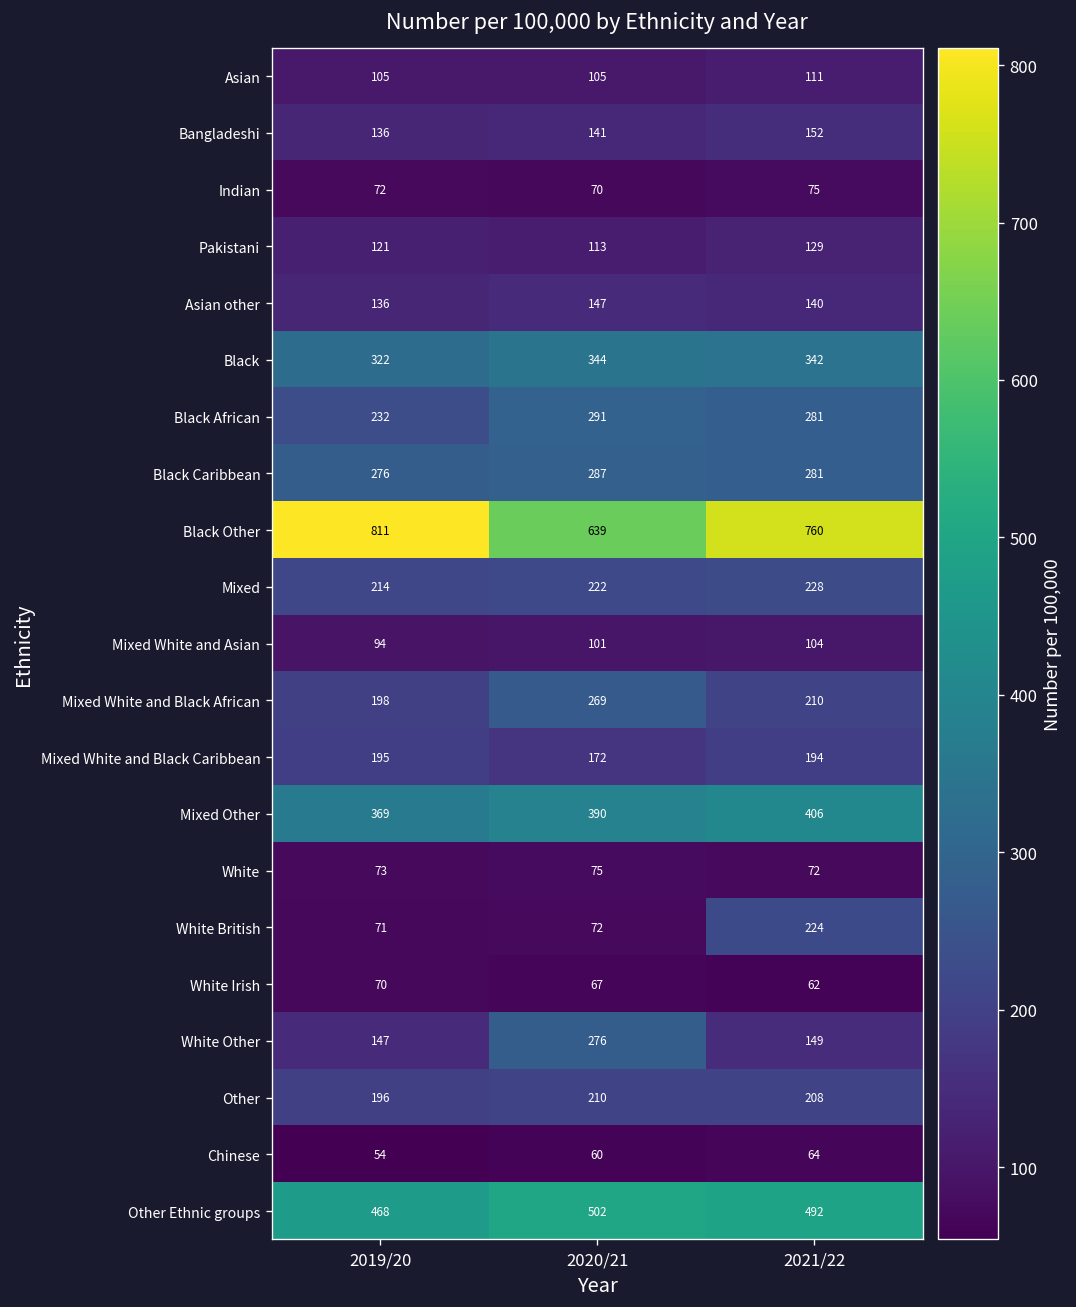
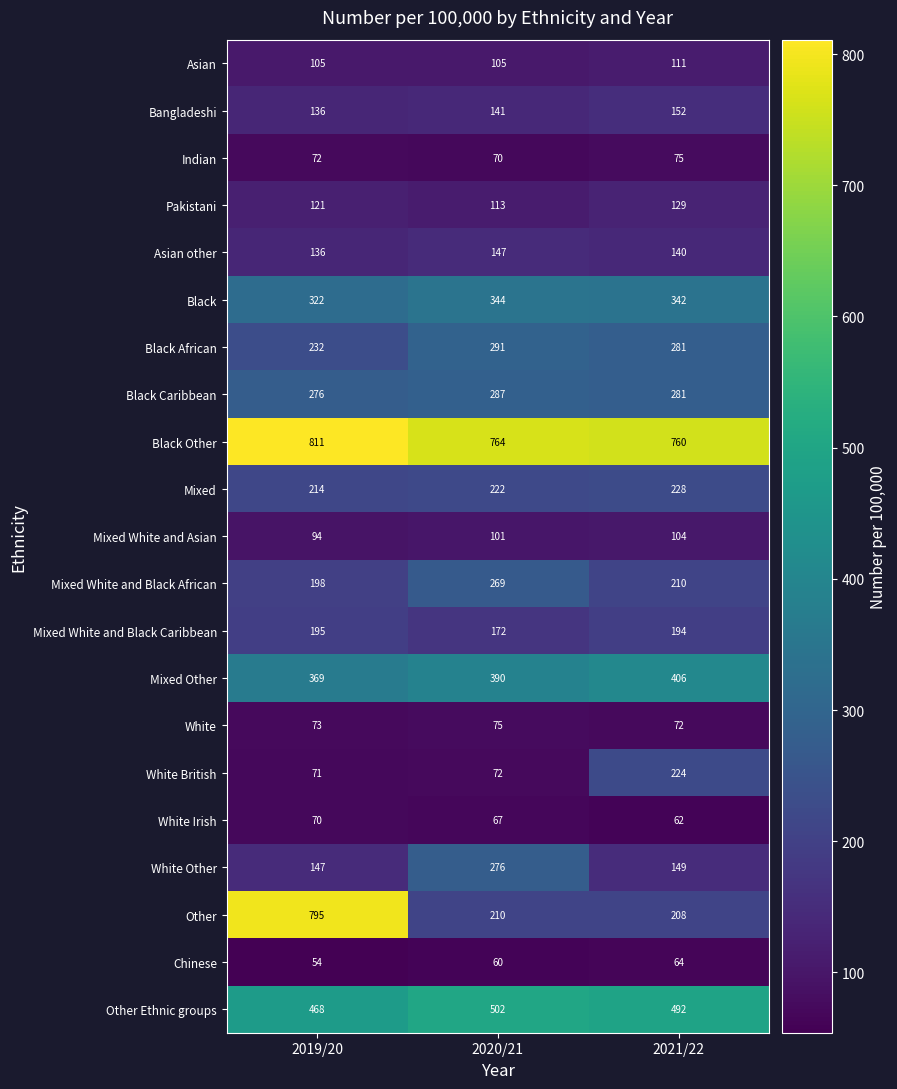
Black Other, 2020/21: 639 -> 764
Other, 2019/20: 196 -> 795
